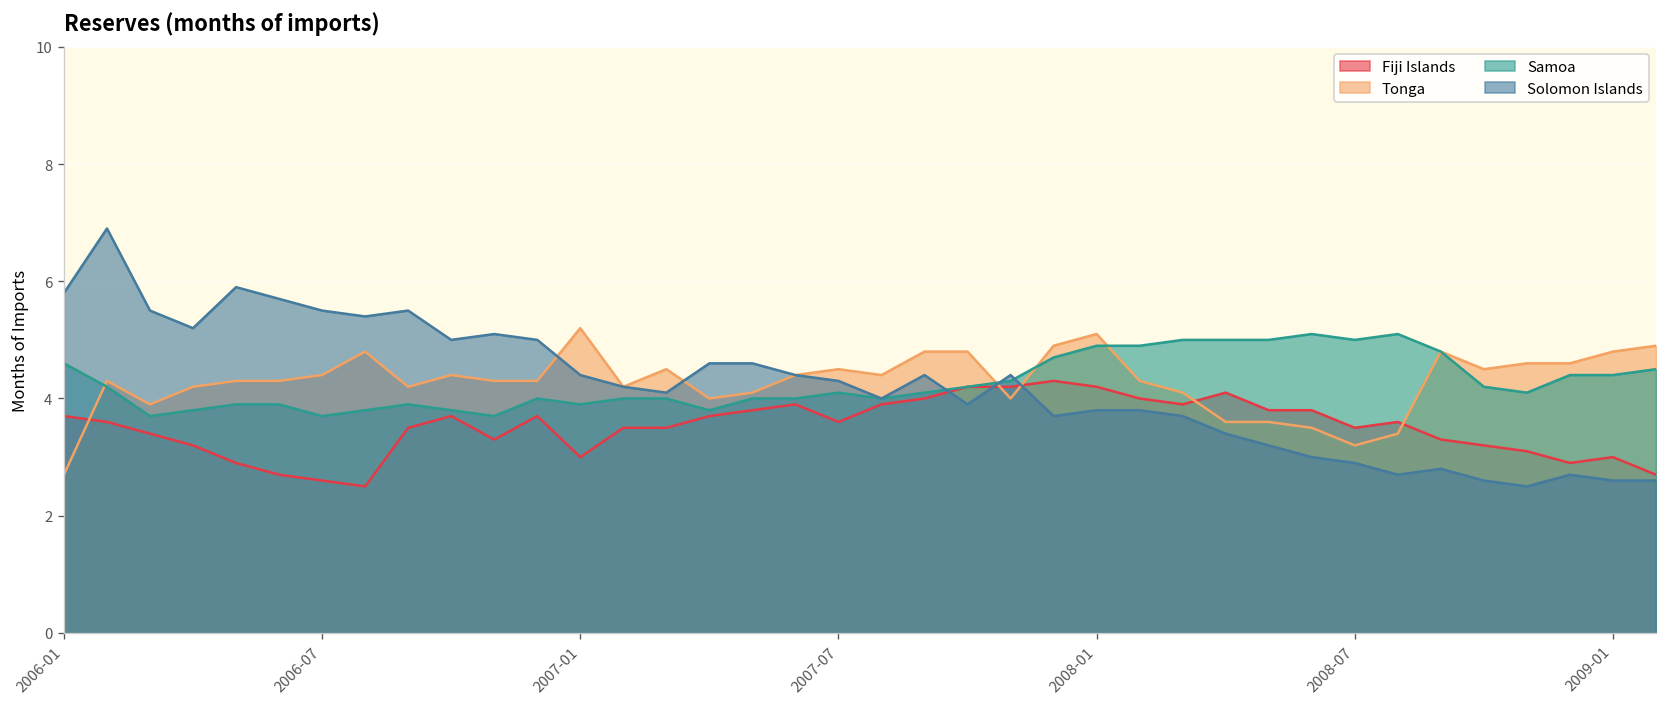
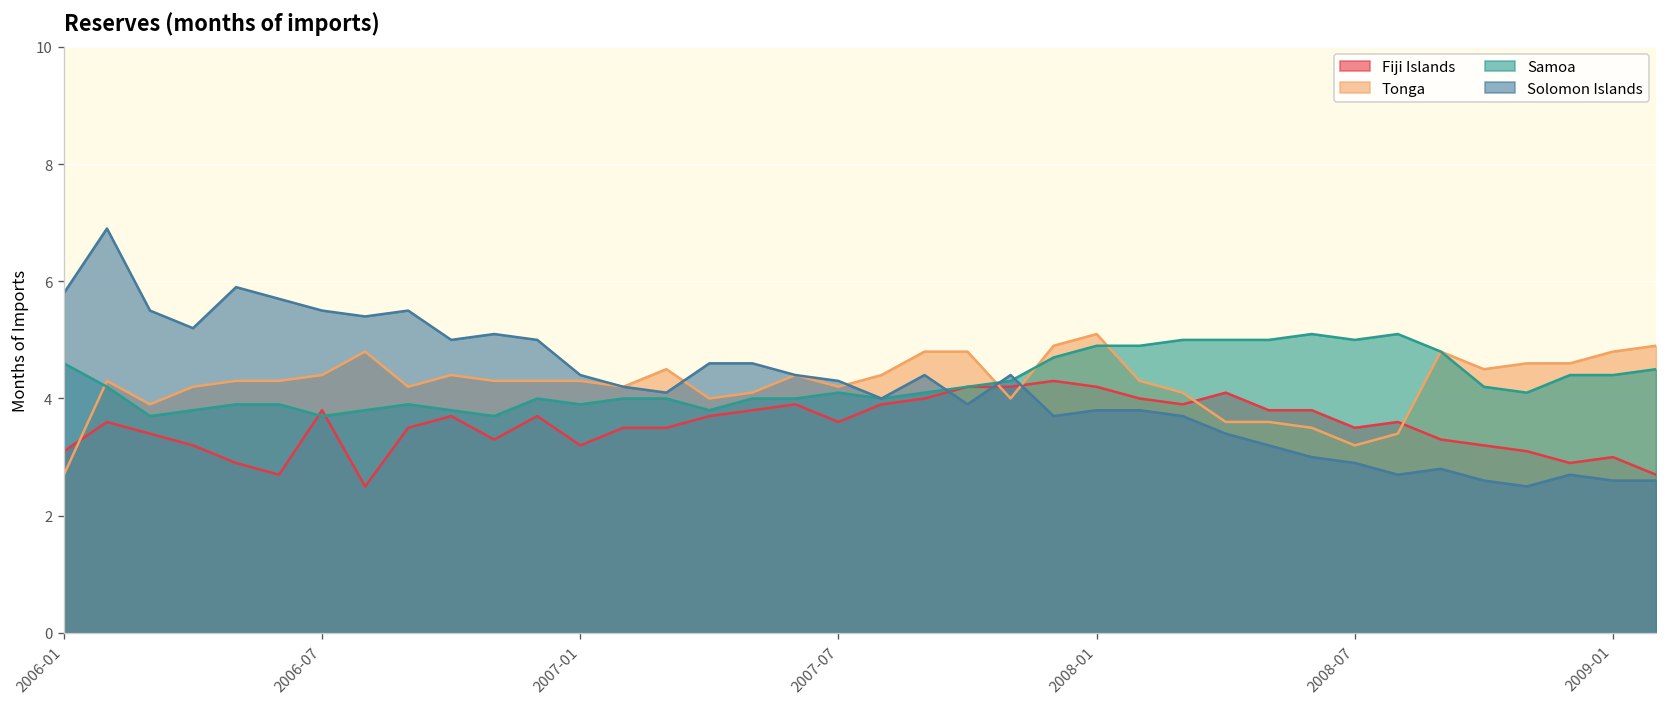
Fiji Islands, 2006-01: 3.7 -> 3.1
Fiji Islands, 2006-07: 2.6 -> 3.8
Fiji Islands, 2007-01: 3.0 -> 3.2
Tonga, 2007-01: 5.2 -> 4.3
Tonga, 2007-07: 4.5 -> 4.2
